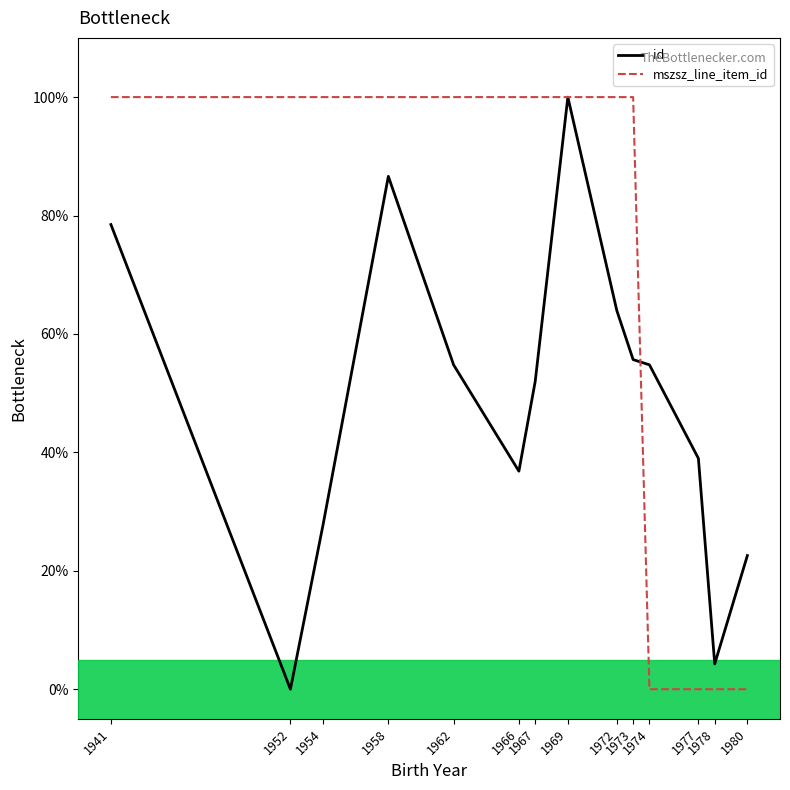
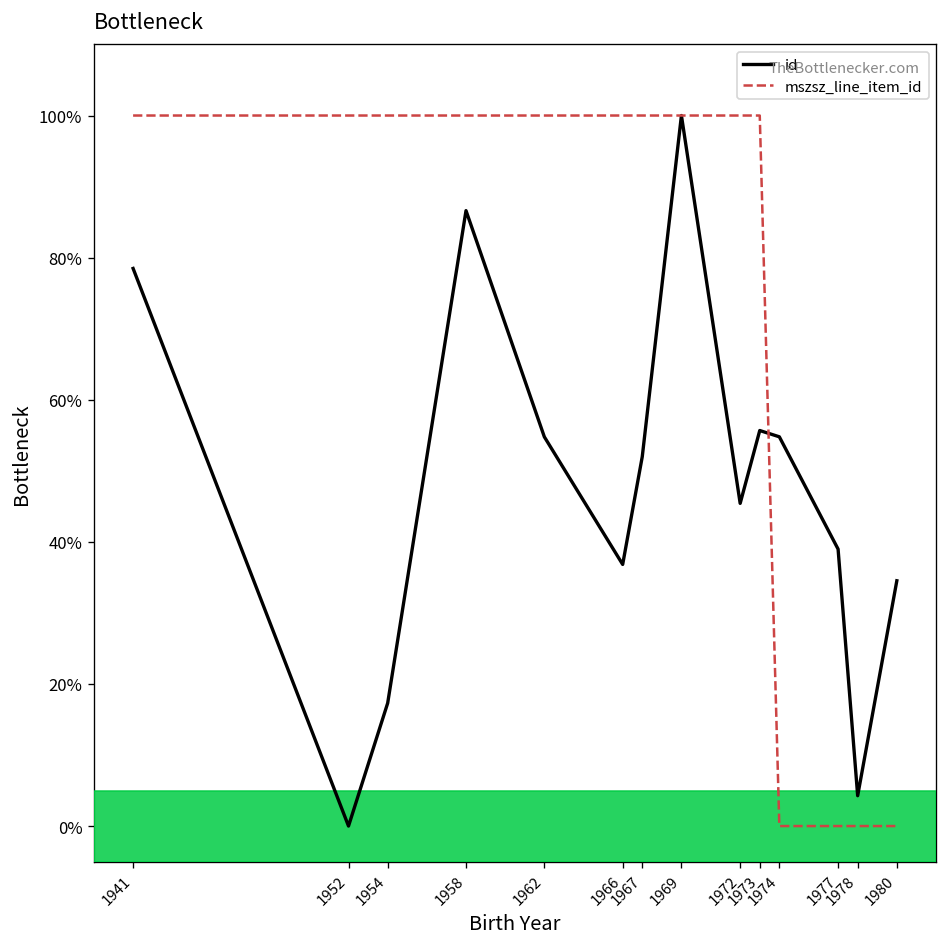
id, 1954: 28% -> 17%
id, 1972: 64% -> 45%
id, 1980: 23% -> 35%
